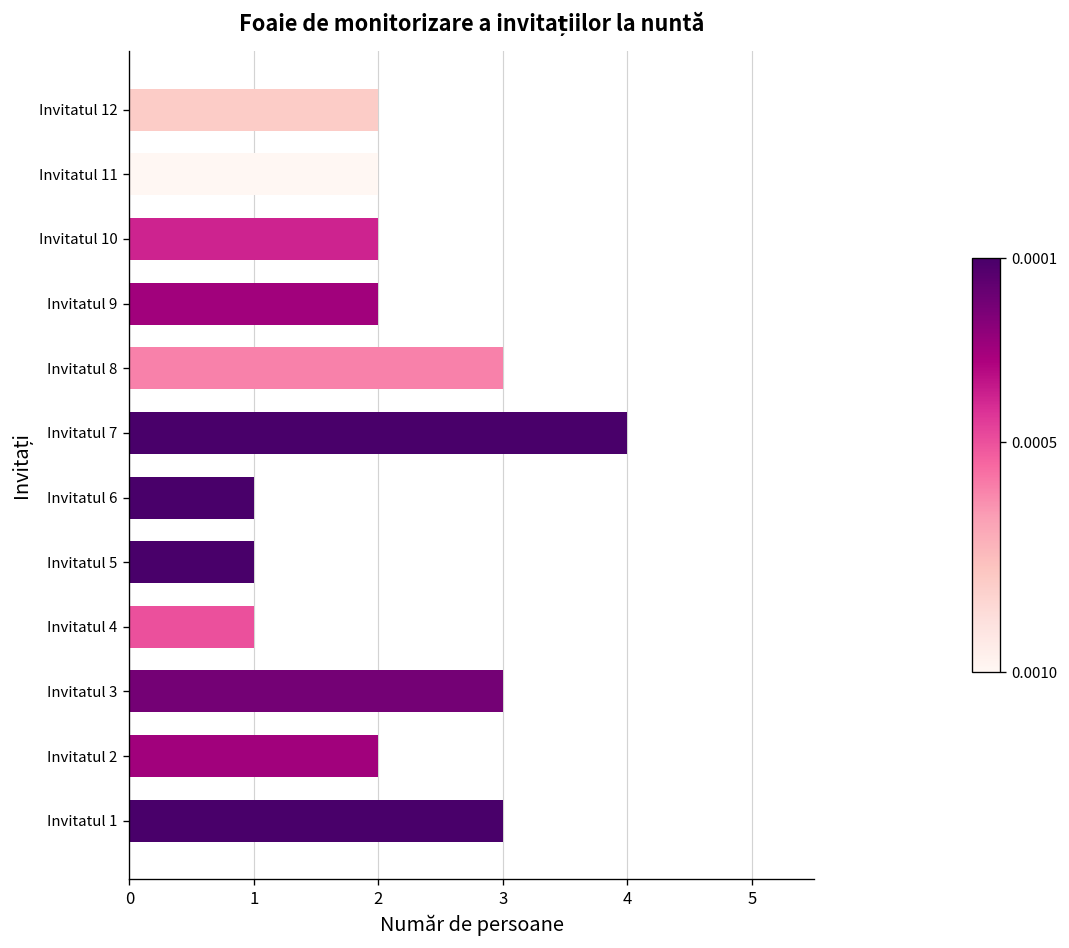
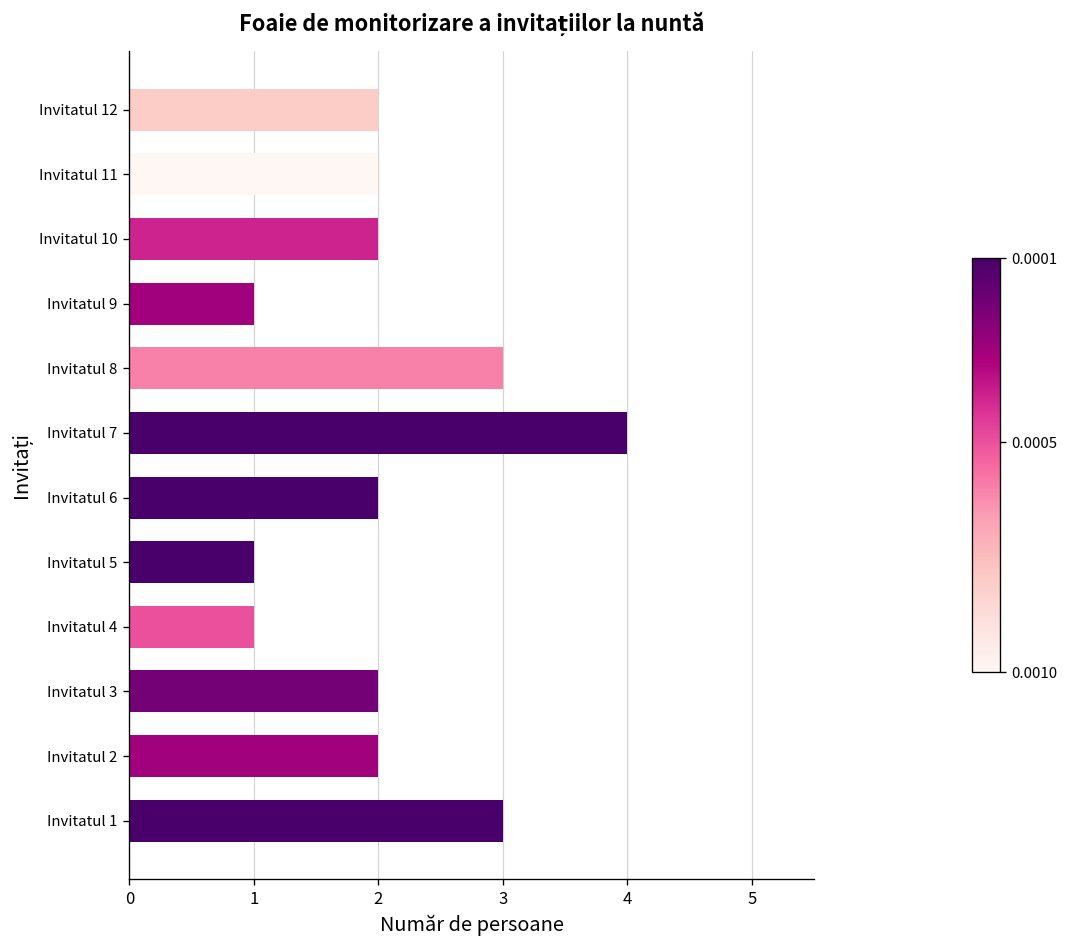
Invitatul 9: 2 -> 1
Invitatul 6: 1 -> 2
Invitatul 3: 3 -> 2
